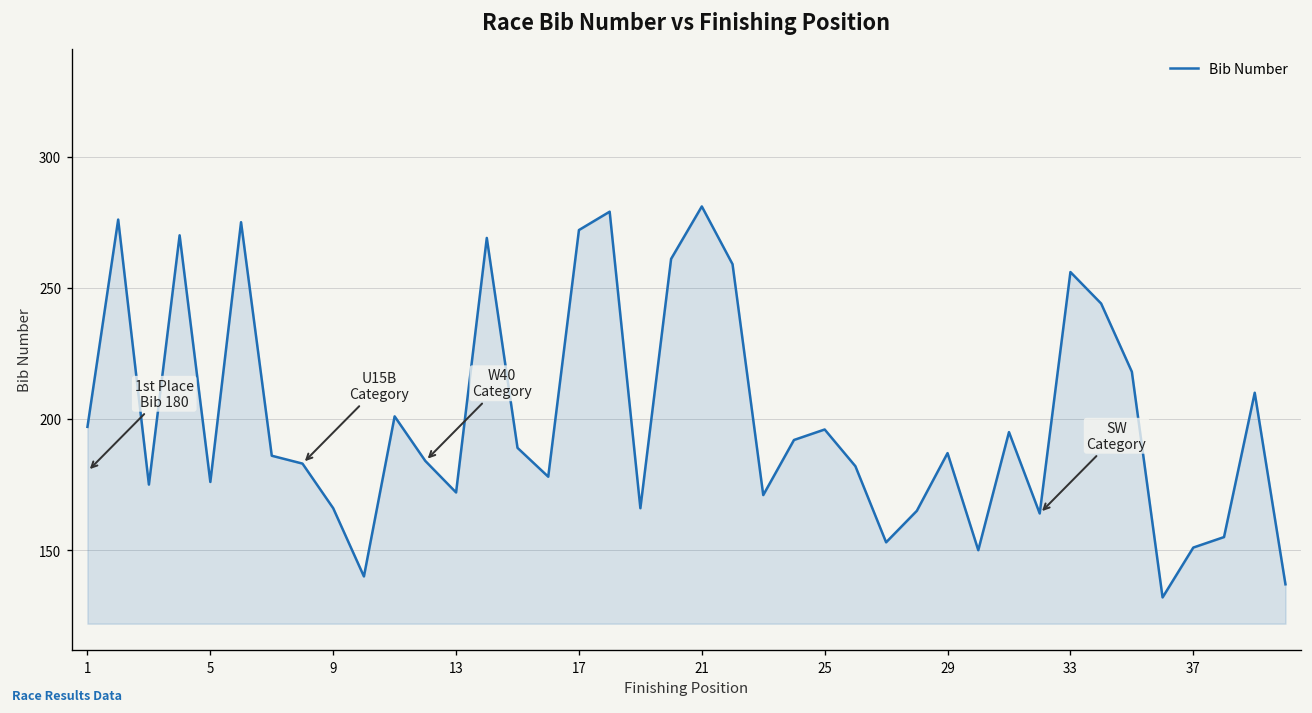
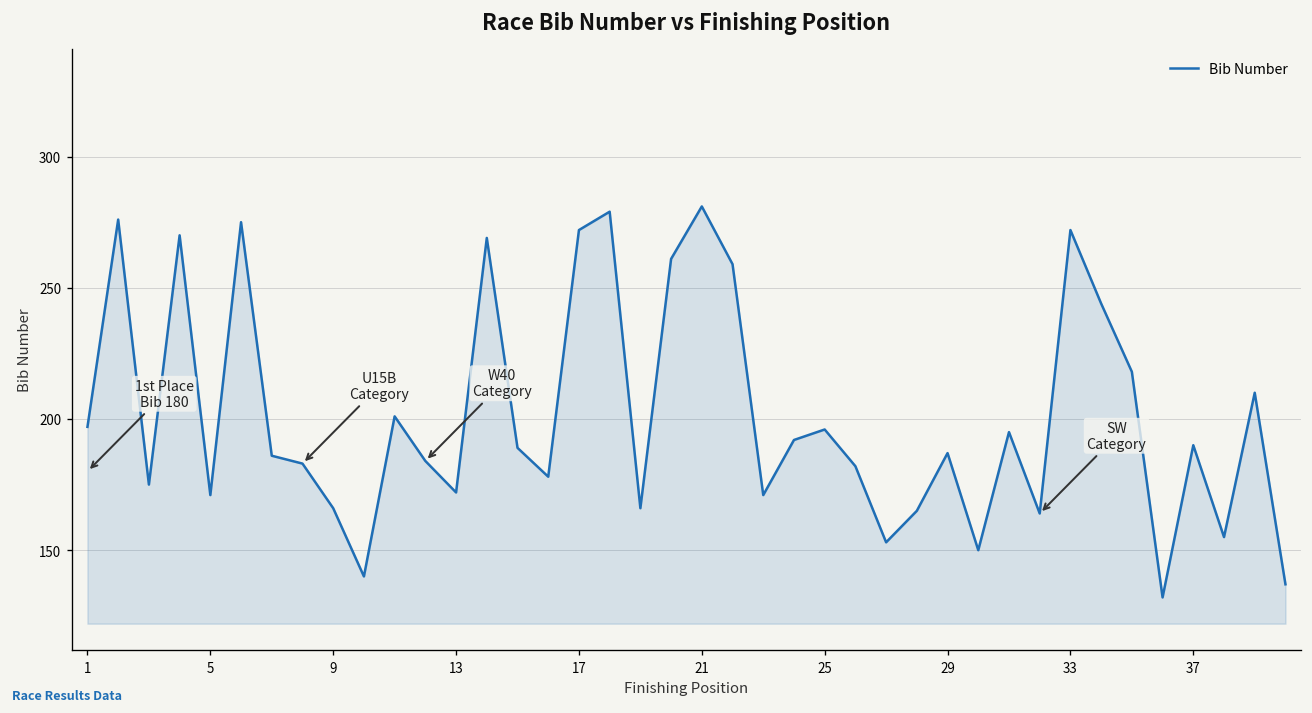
5: 176 -> 171
33: 256 -> 272
37: 151 -> 190
